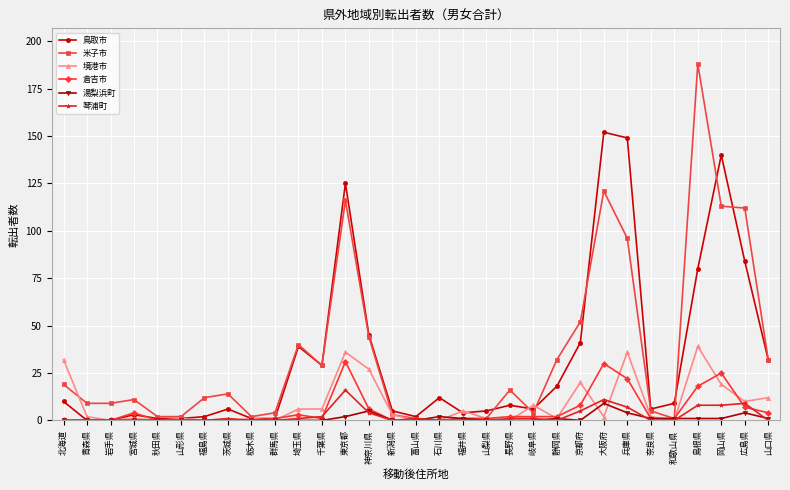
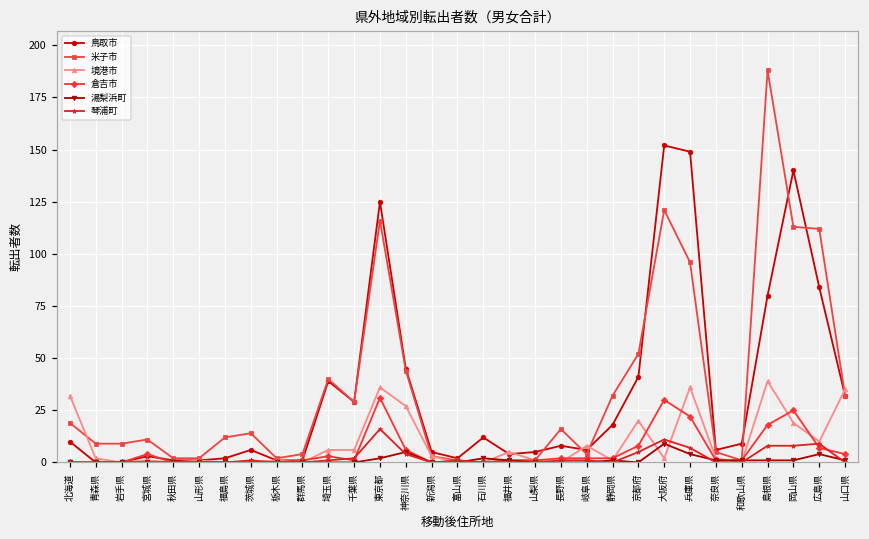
境港市, 山口県: 12 -> 35
